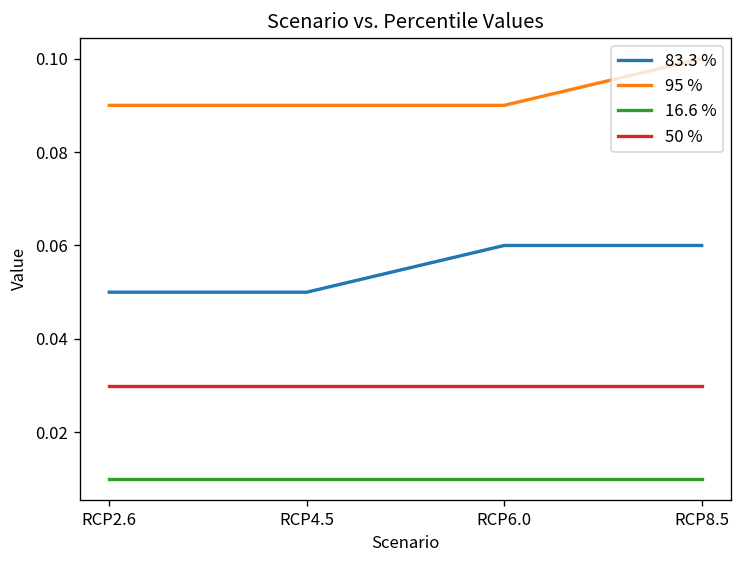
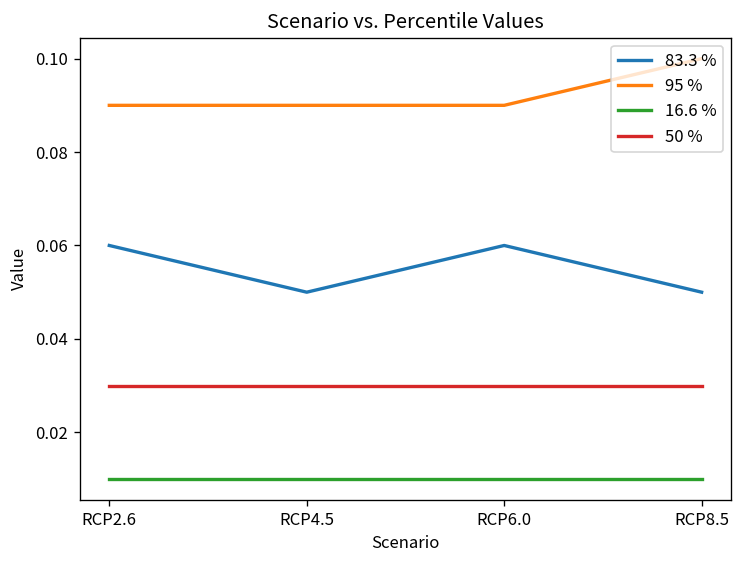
83.3 %, RCP2.6: 0.05 -> 0.06
83.3 %, RCP8.5: 0.06 -> 0.05
